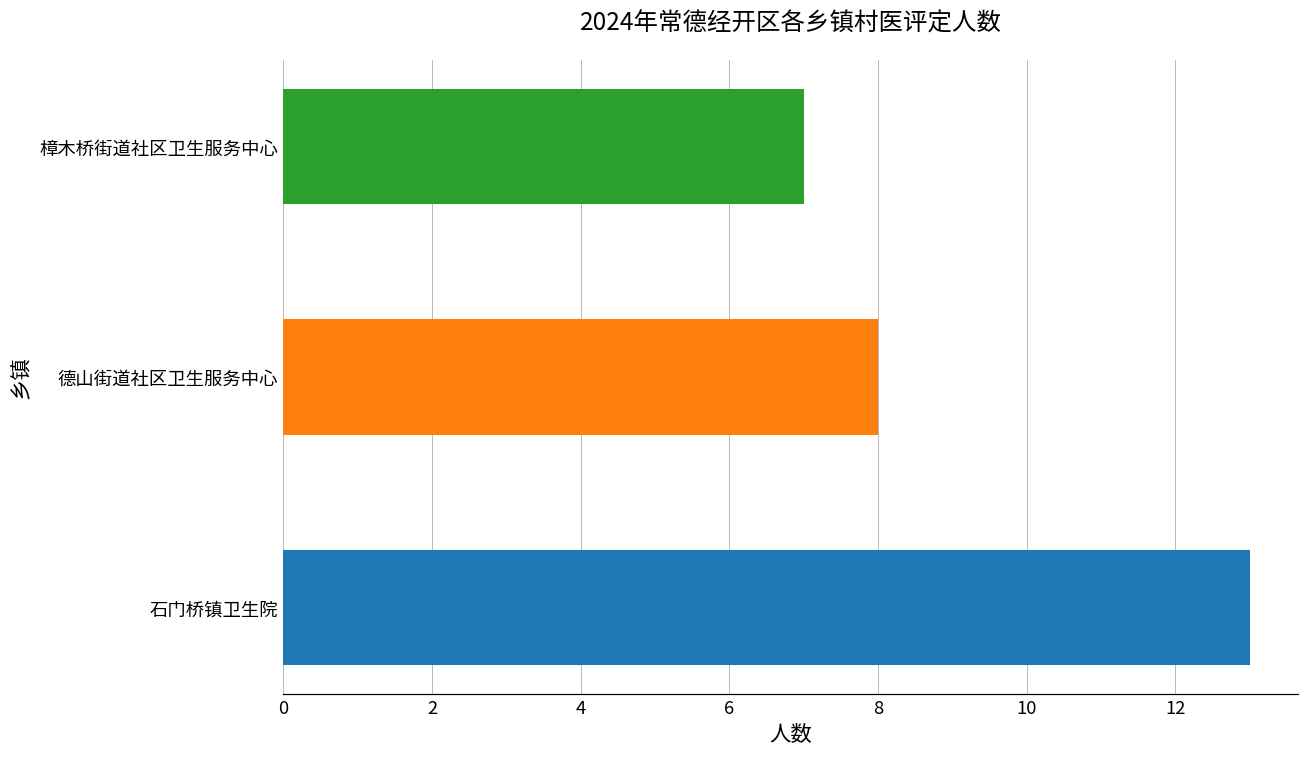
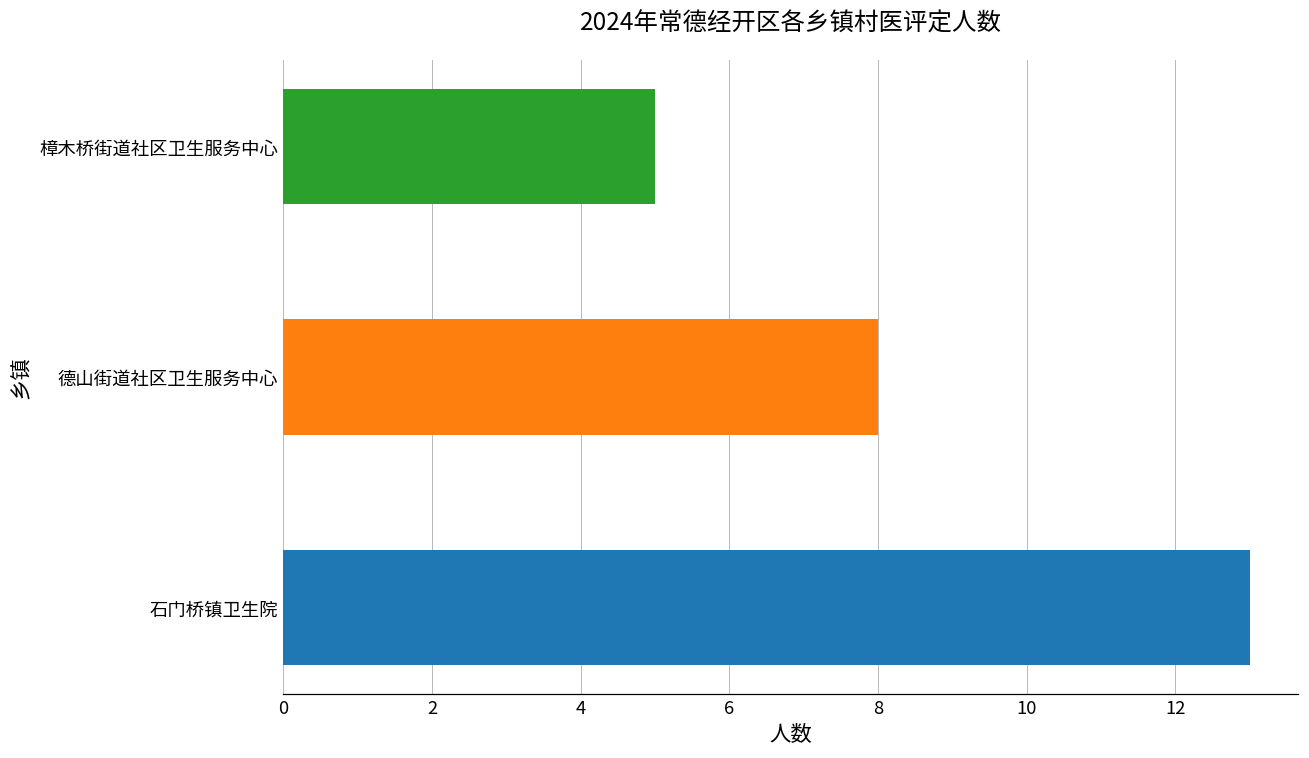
樟木桥街道社区卫生服务中心: 7 -> 5
